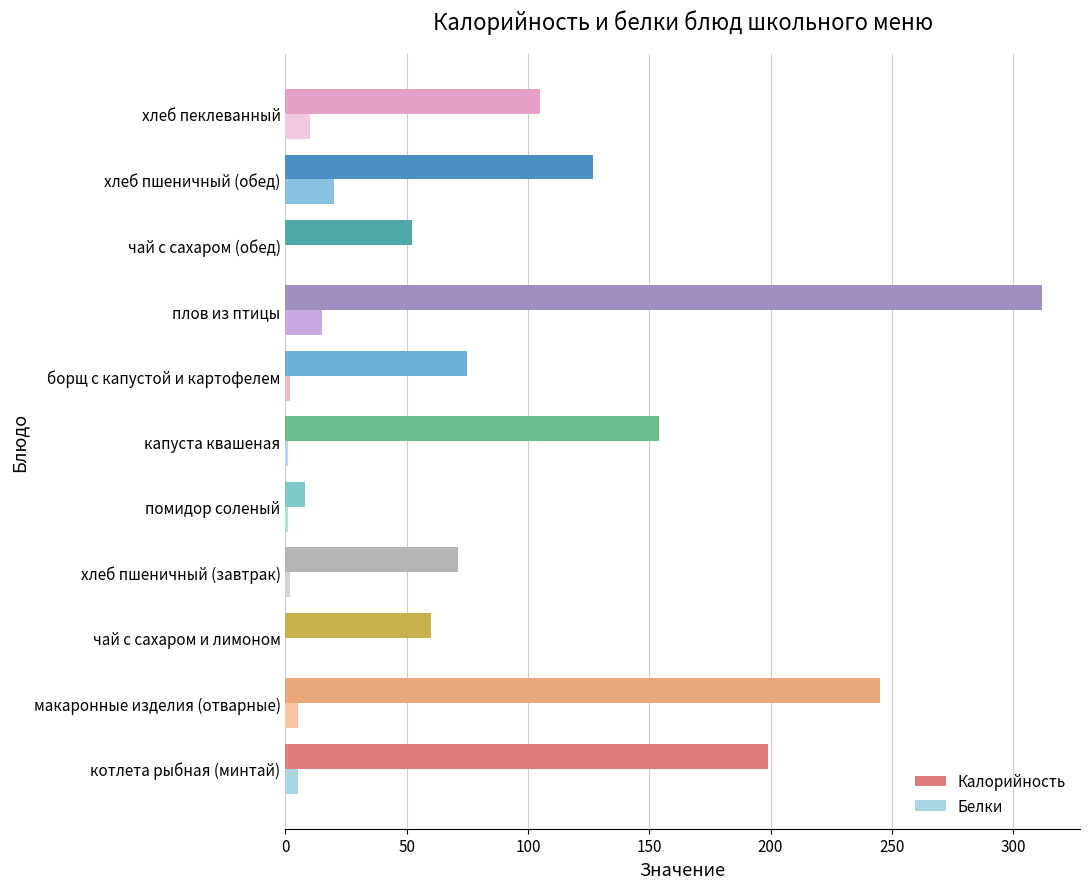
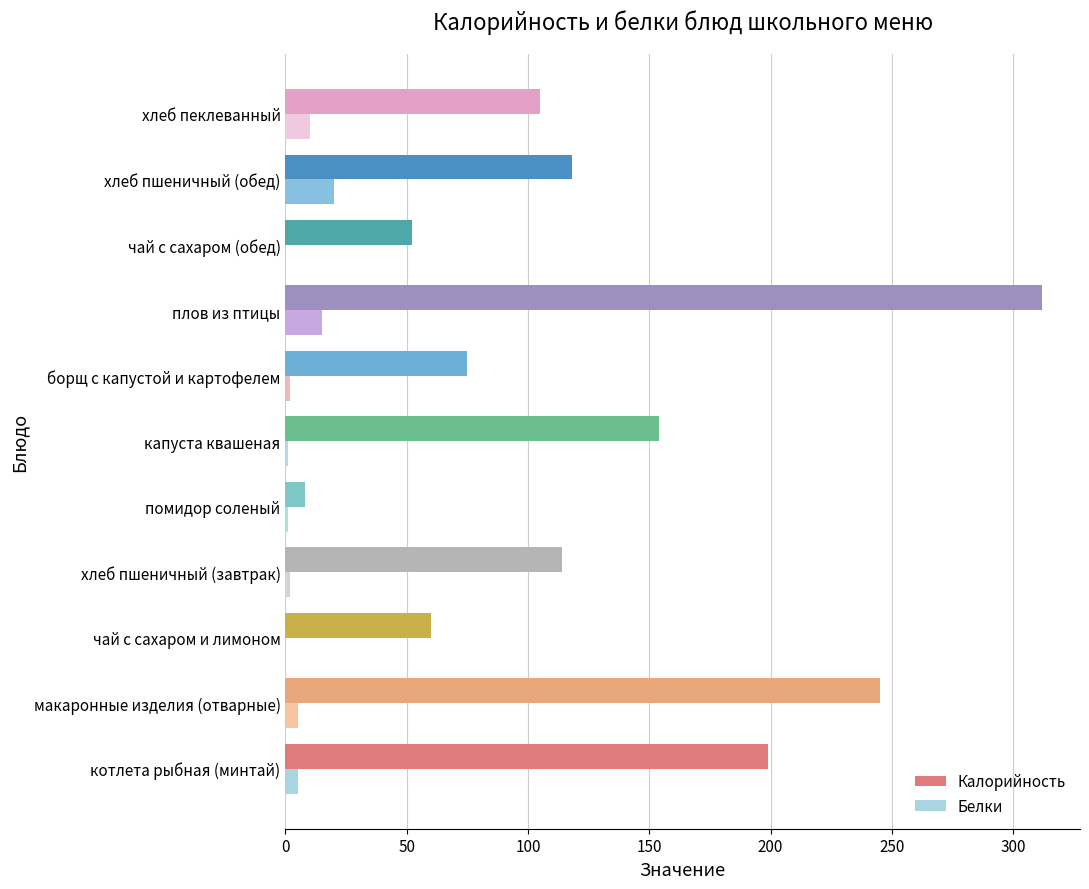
Калорийность, хлеб пшеничный (обед): 127 -> 118
Калорийность, хлеб пшеничный (завтрак): 71 -> 114
